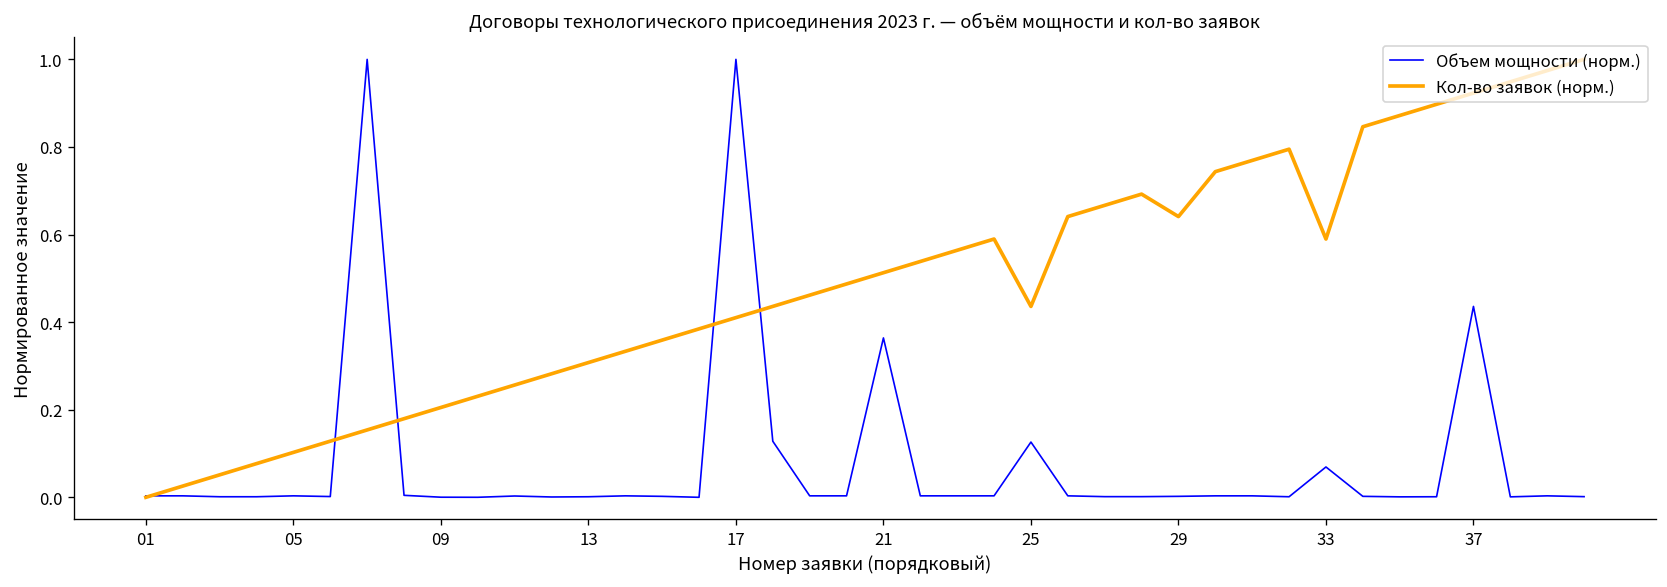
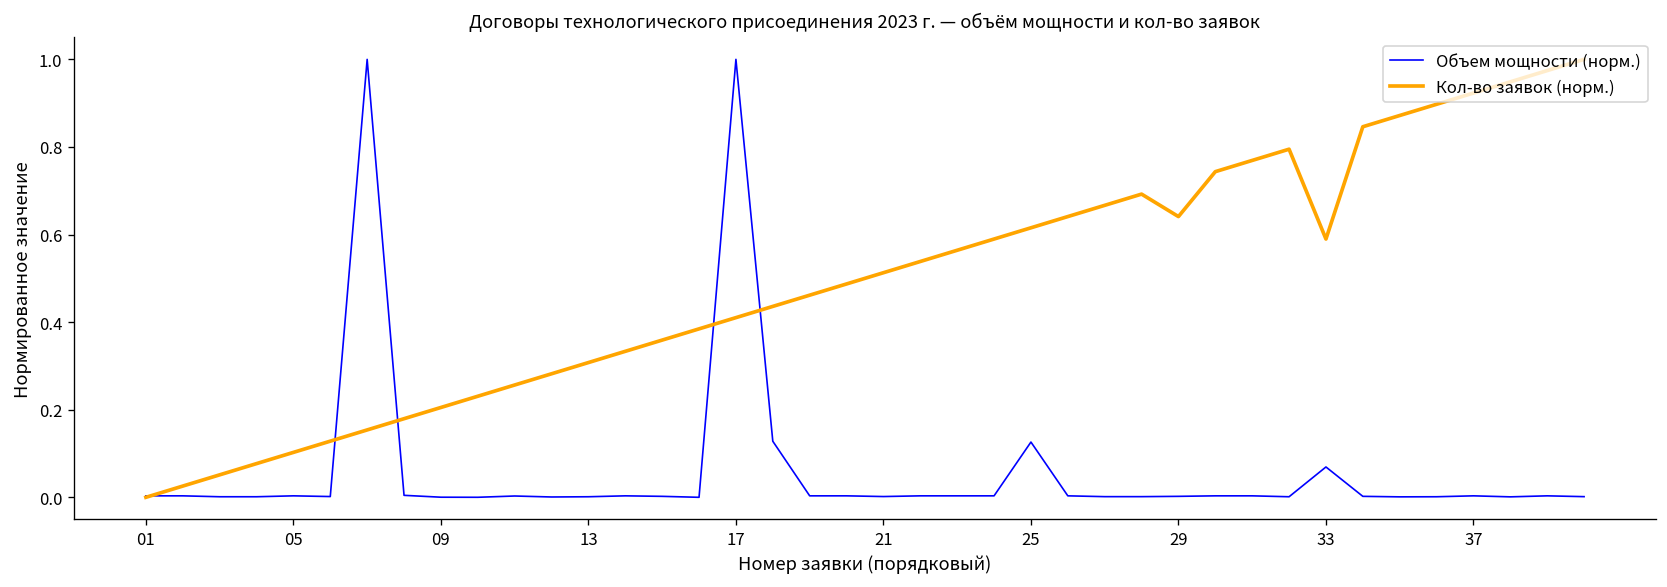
Объем мощности (норм.), 21: 0.36 -> 0.00
Кол-во заявок (норм.), 25: 0.44 -> 0.62
Объем мощности (норм.), 37: 0.44 -> 0.00
